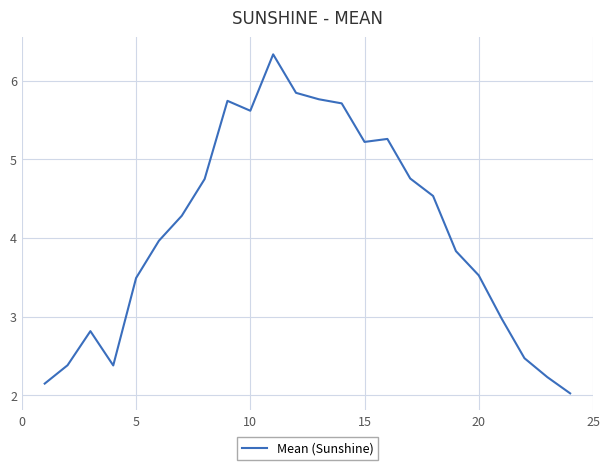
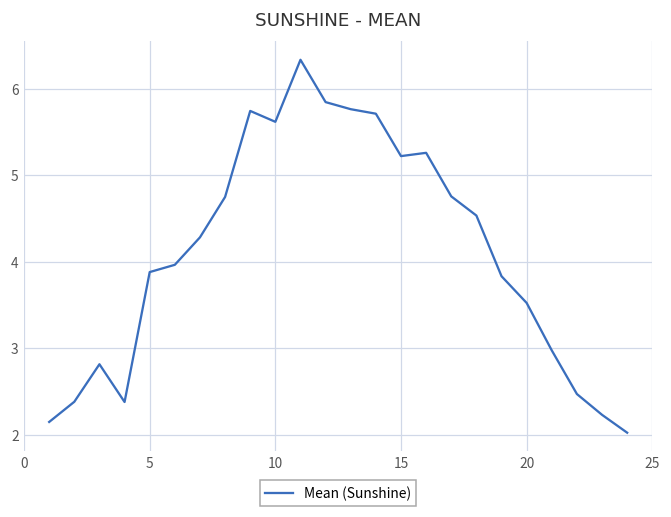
5: 3.5 -> 3.9
